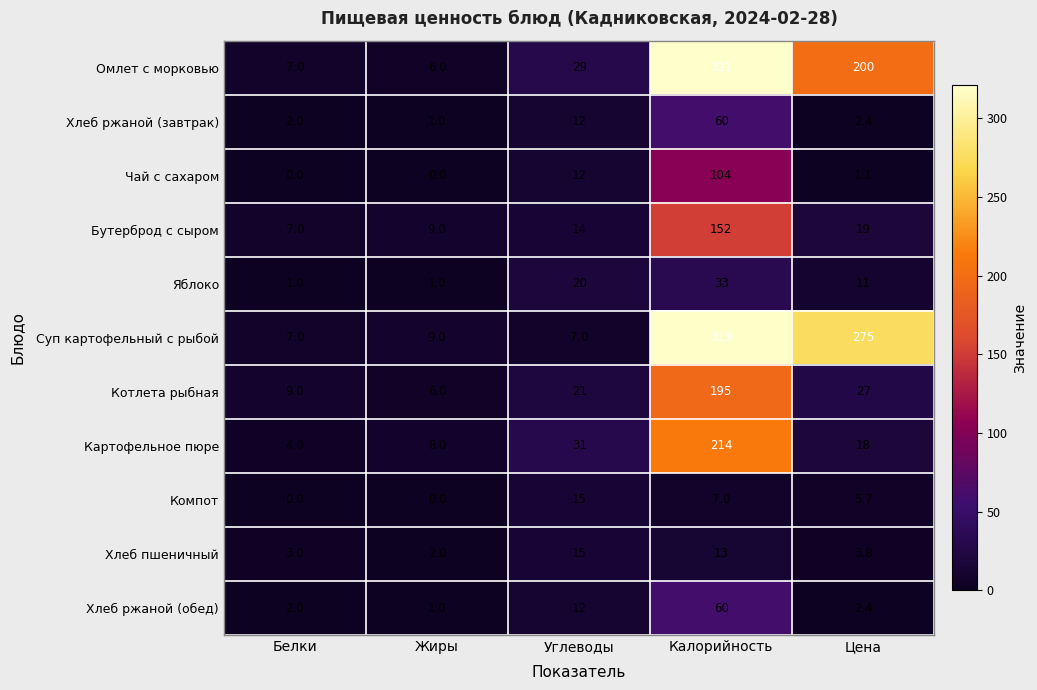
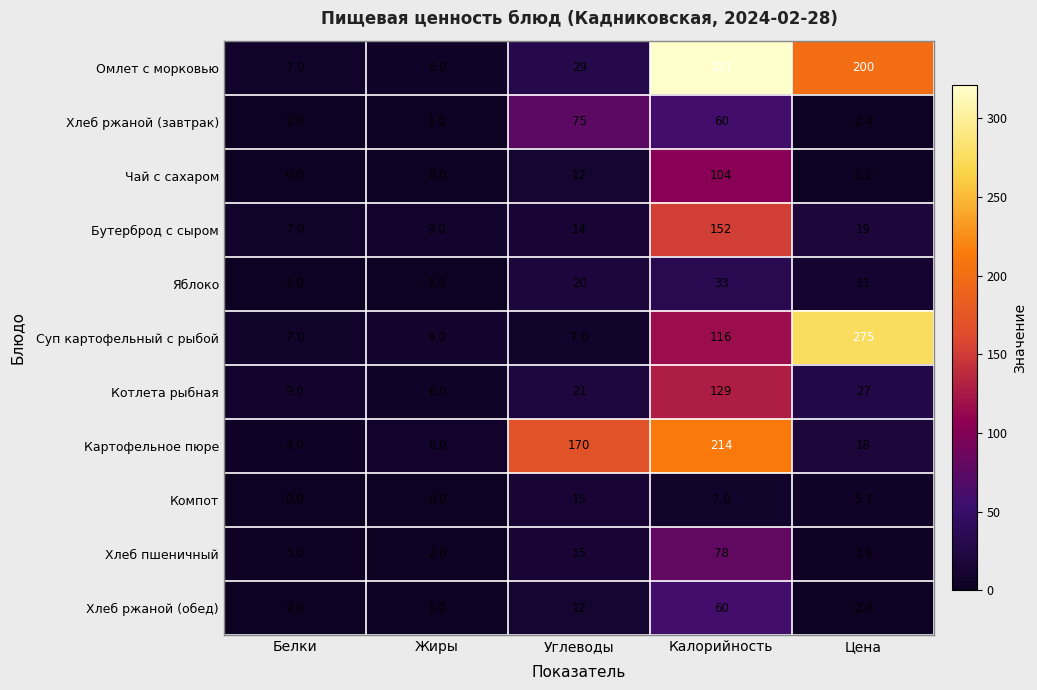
Хлеб ржаной (завтрак), Углеводы: 12 -> 75
Суп картофельный с рыбой, Калорийность: 319 -> 116
Котлета рыбная, Калорийность: 195 -> 129
Картофельное пюре, Углеводы: 31 -> 170
Хлеб пшеничный, Калорийность: 13 -> 78
